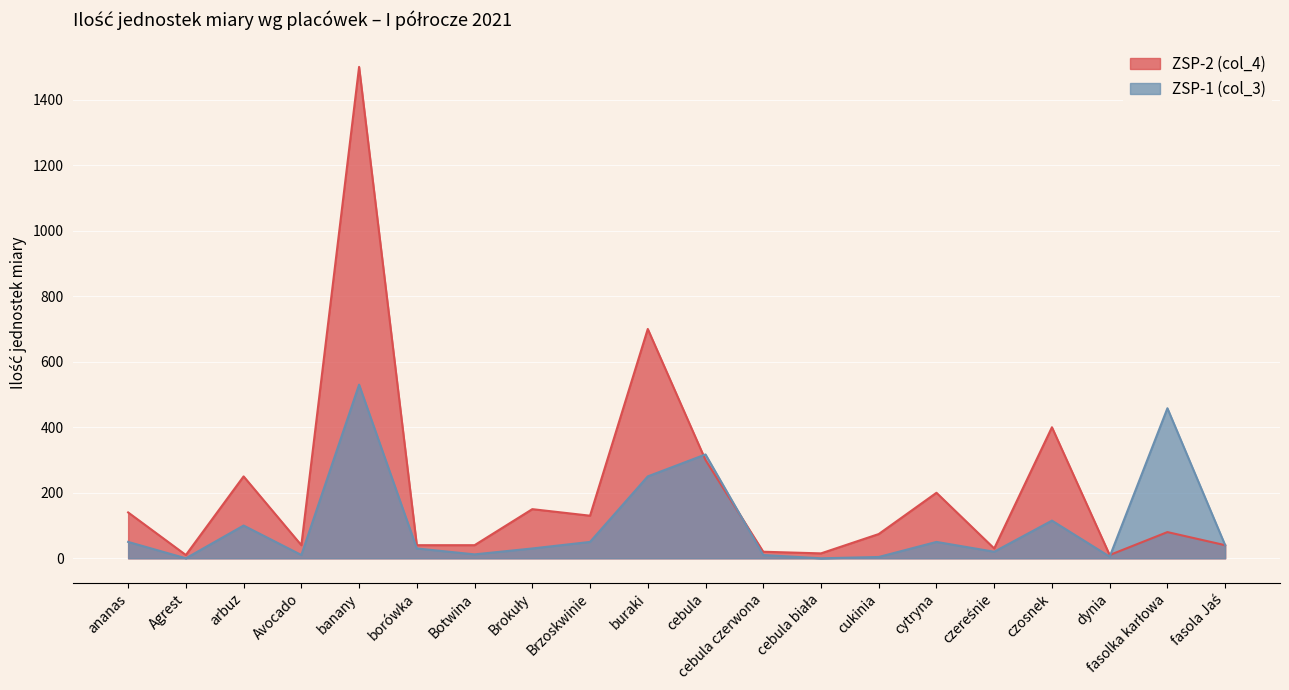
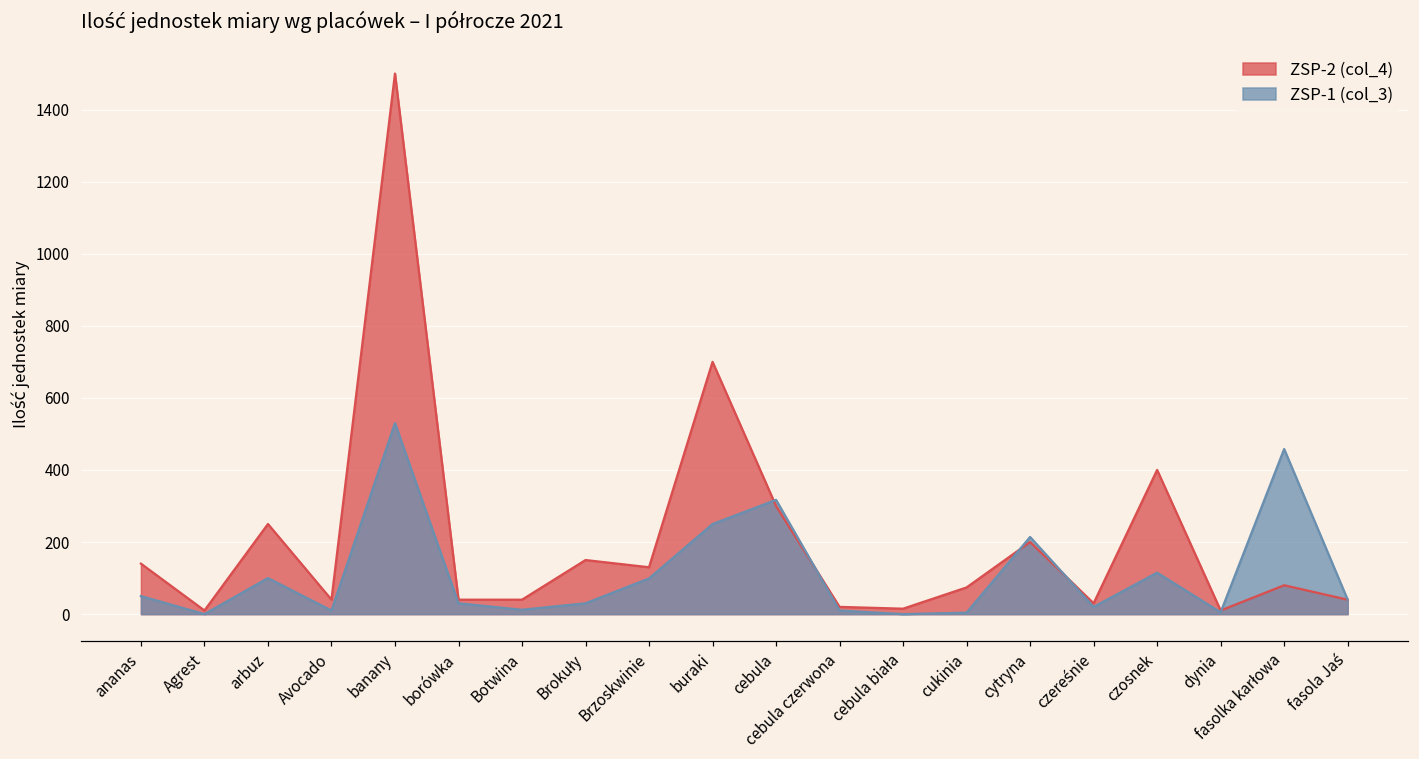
ZSP-1 (col_3), Brzoskwinie: 50 -> 100
ZSP-1 (col_3), cytryna: 50 -> 210
